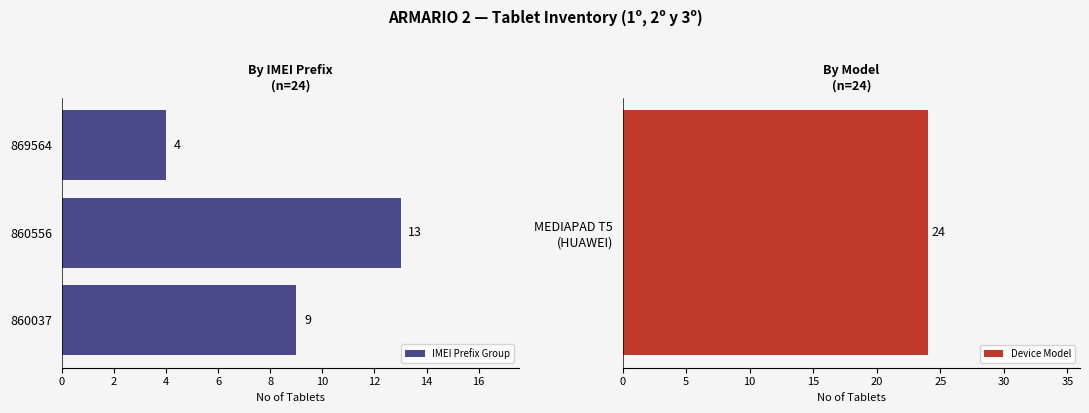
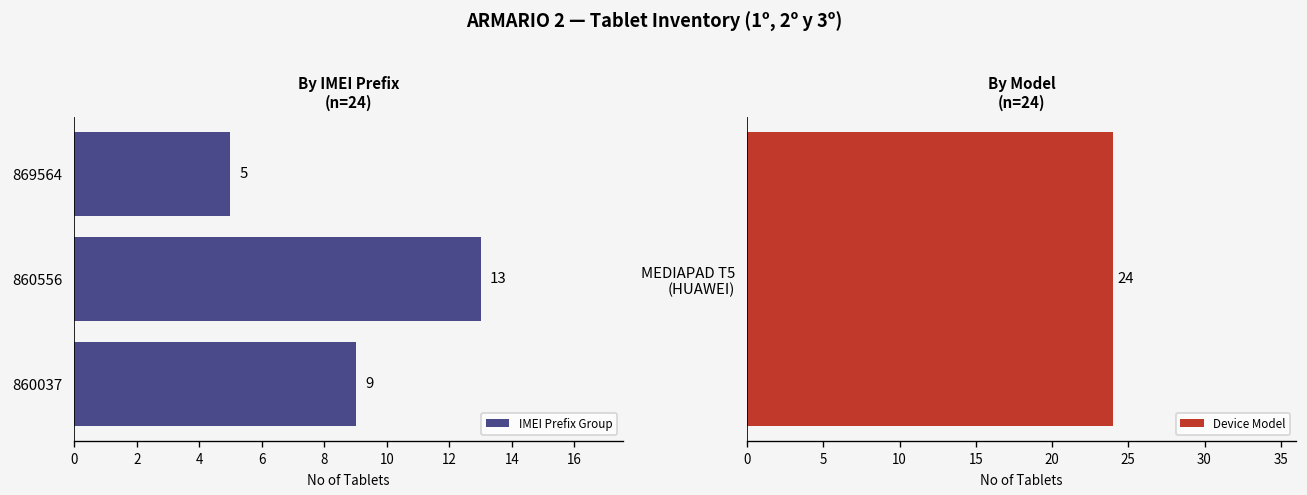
By IMEI Prefix (n=24), 869564: 4 -> 5
